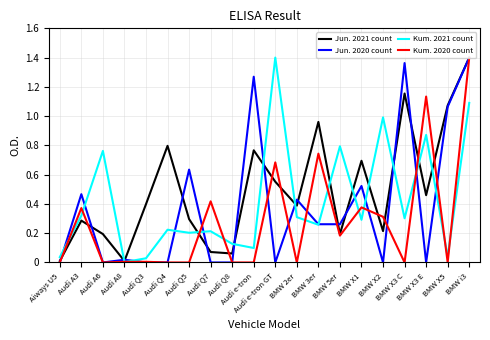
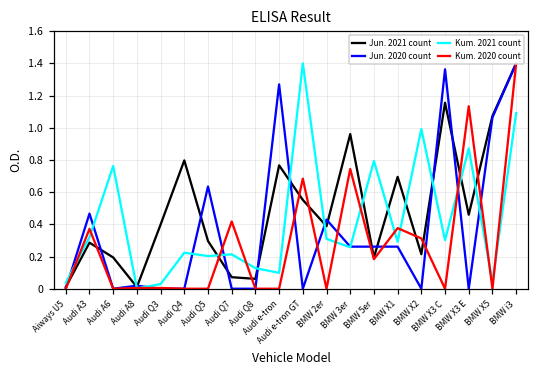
Jun. 2020 count, BMW X1: 0.52 -> 0.26
